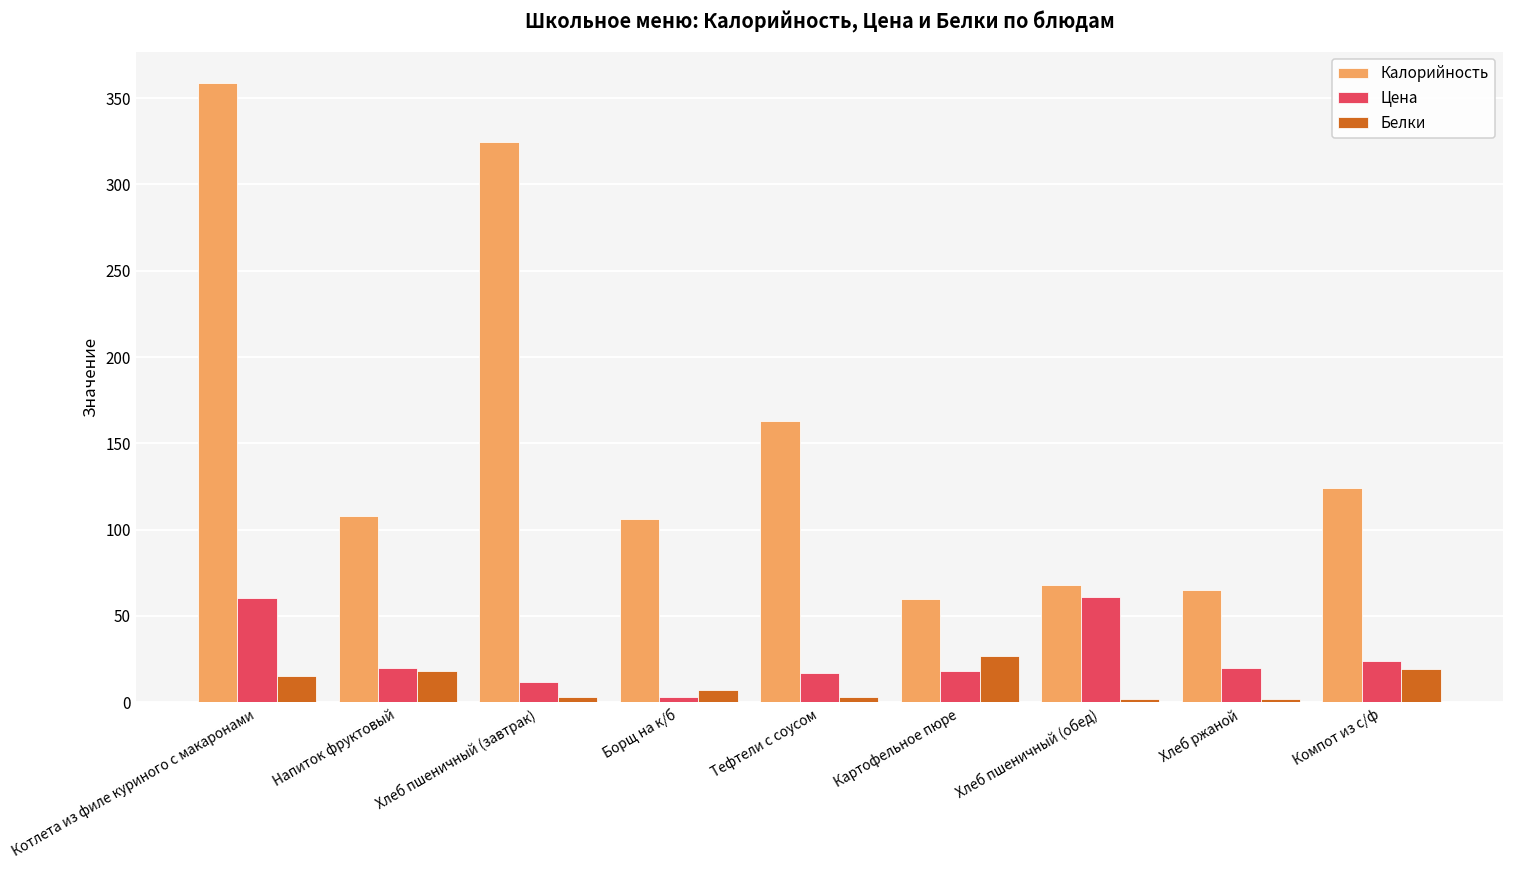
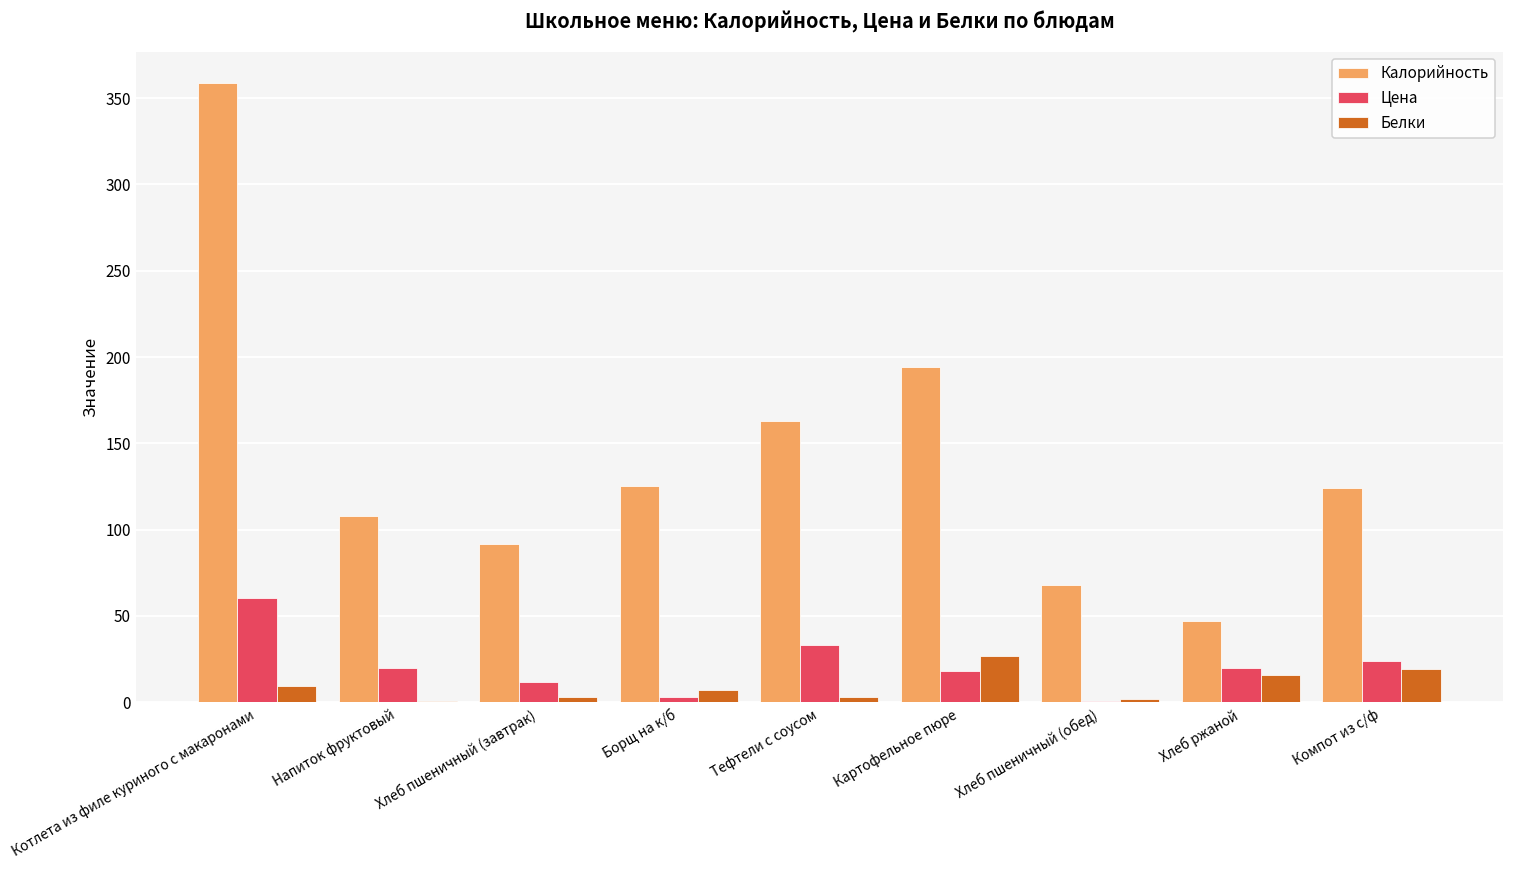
Белки, Котлета из филе куриного с макаронами: 15 -> 9
Белки, Напиток фруктовый: 18 -> 1
Калорийность, Хлеб пшеничный (завтрак): 325 -> 92
Калорийность, Борщ на к/б: 106 -> 125
Цена, Тефтели с соусом: 17 -> 33
Калорийность, Картофельное пюре: 60 -> 194
Цена, Хлеб пшеничный (обед): 61 -> 1
Калорийность, Хлеб ржаной: 65 -> 47
Белки, Хлеб ржаной: 2 -> 16
